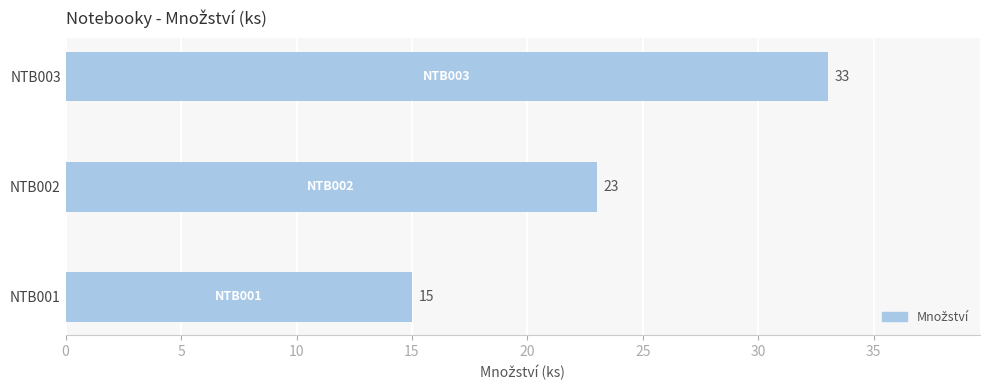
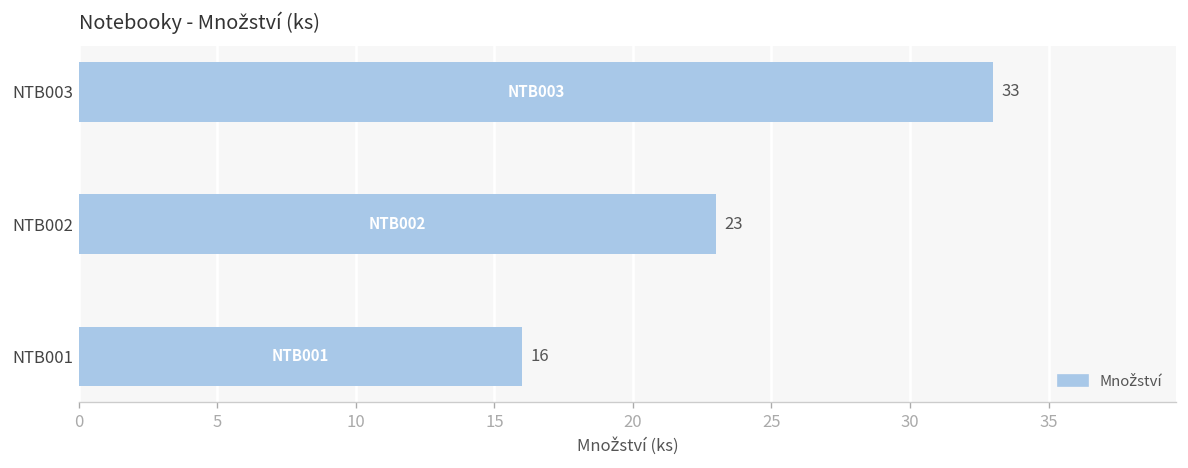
NTB001: 15 -> 16
